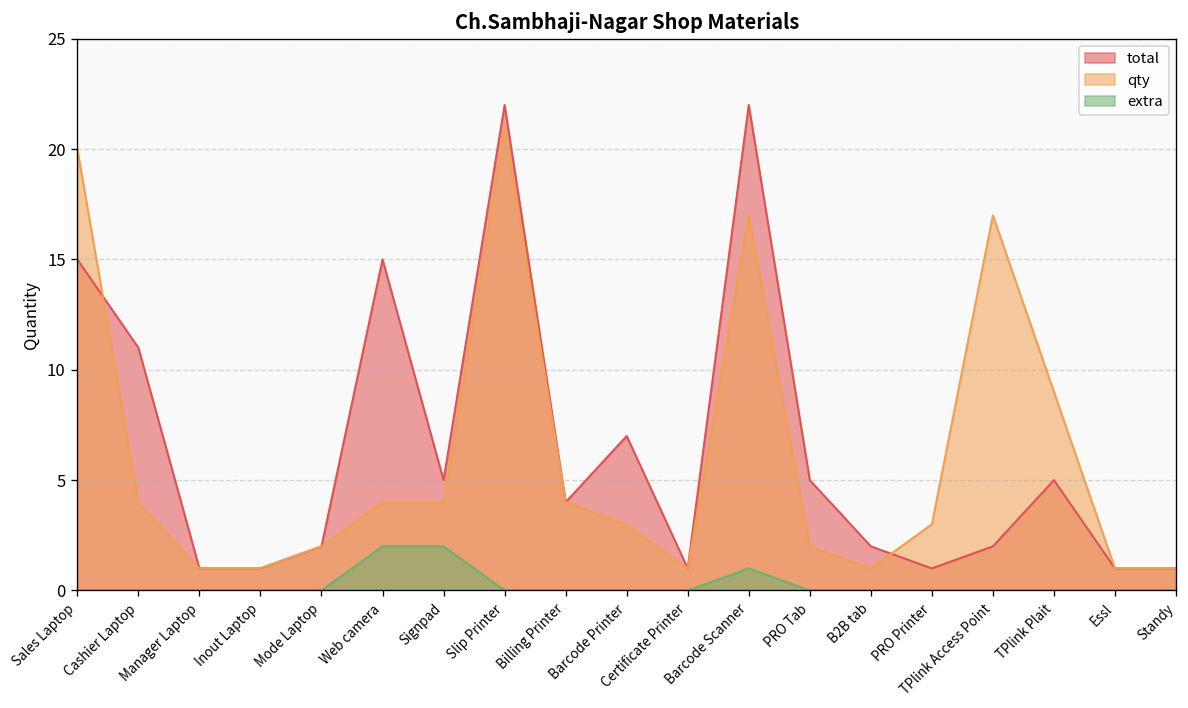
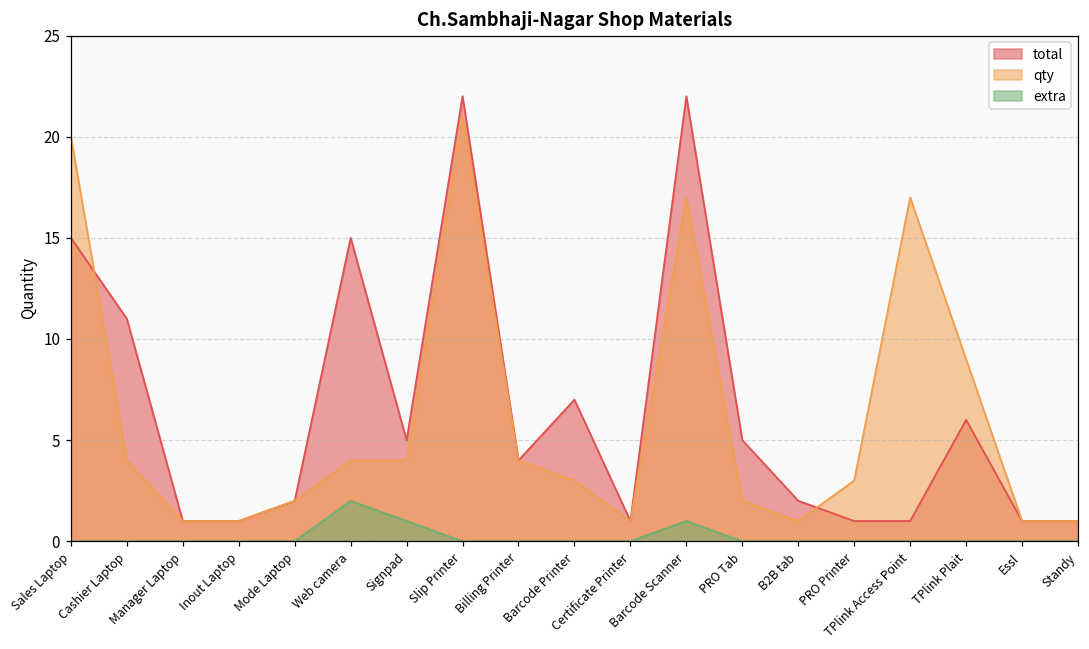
extra, Signpad: 2 -> 1
total, TPlink Access Point: 2 -> 1
total, TPlink Plait: 5 -> 6
